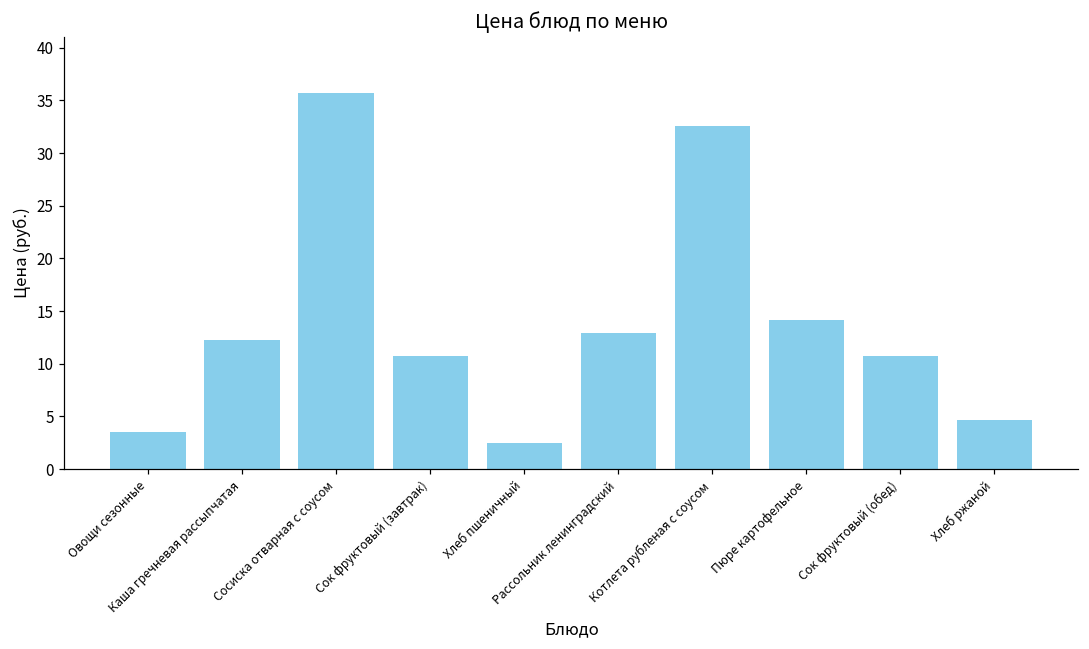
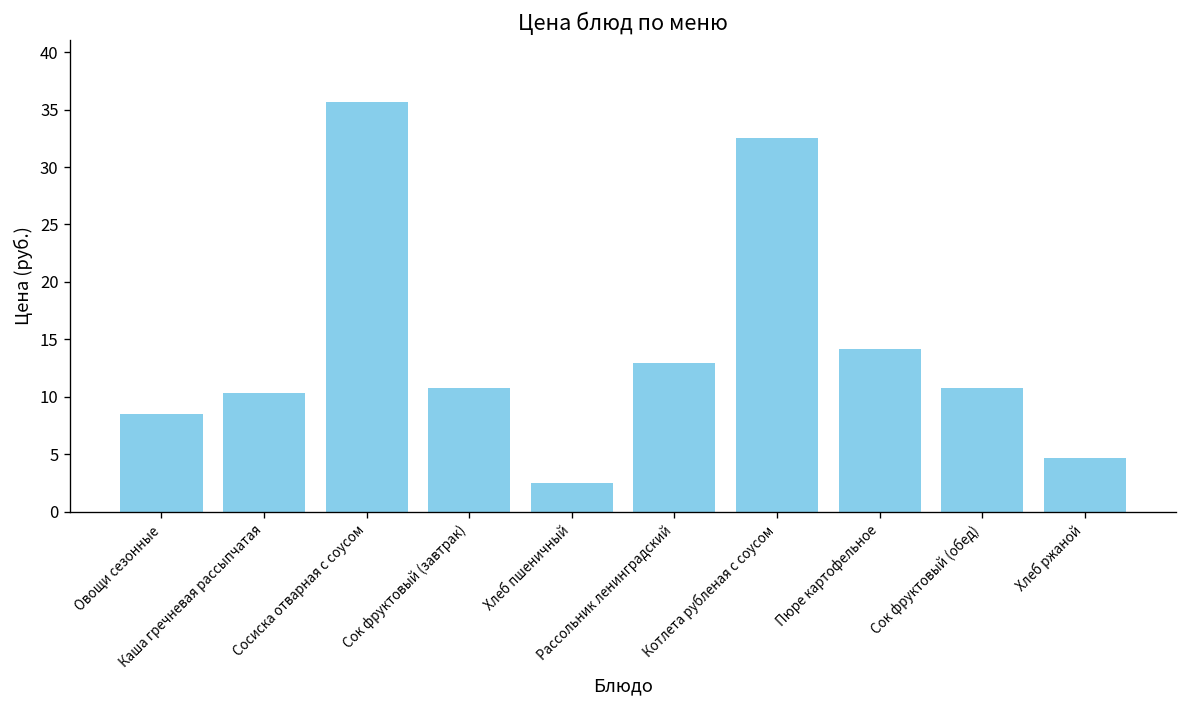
Овощи сезонные: 4 -> 9
Каша гречневая рассыпчатая: 12 -> 10
